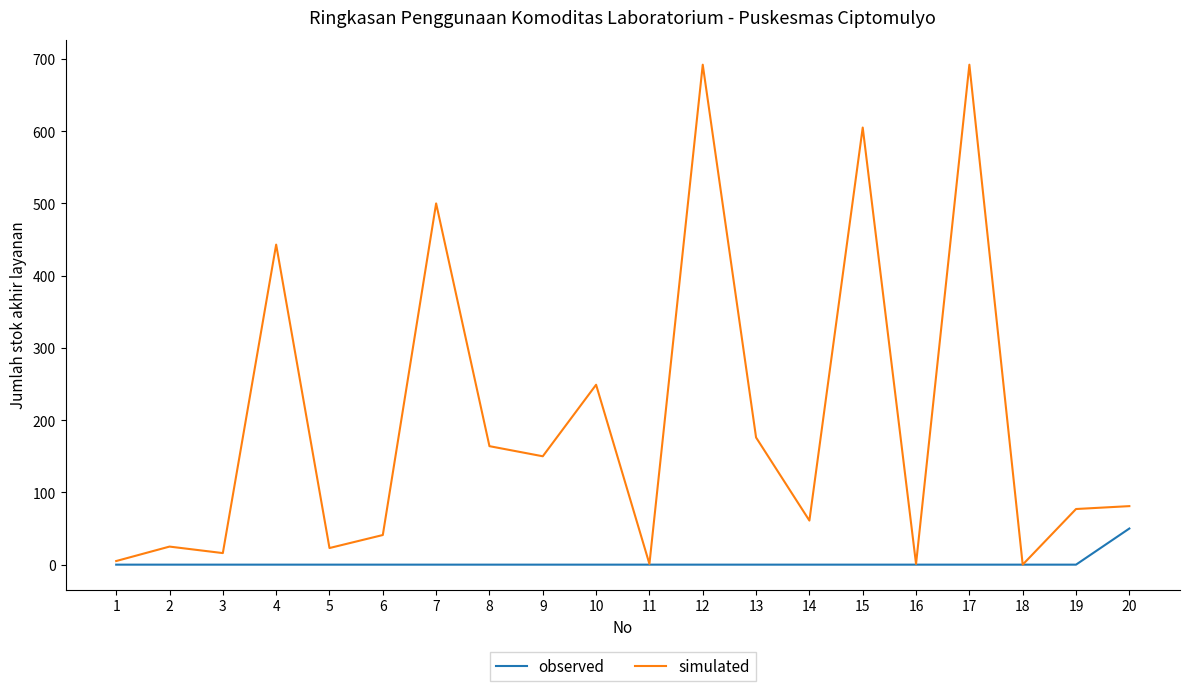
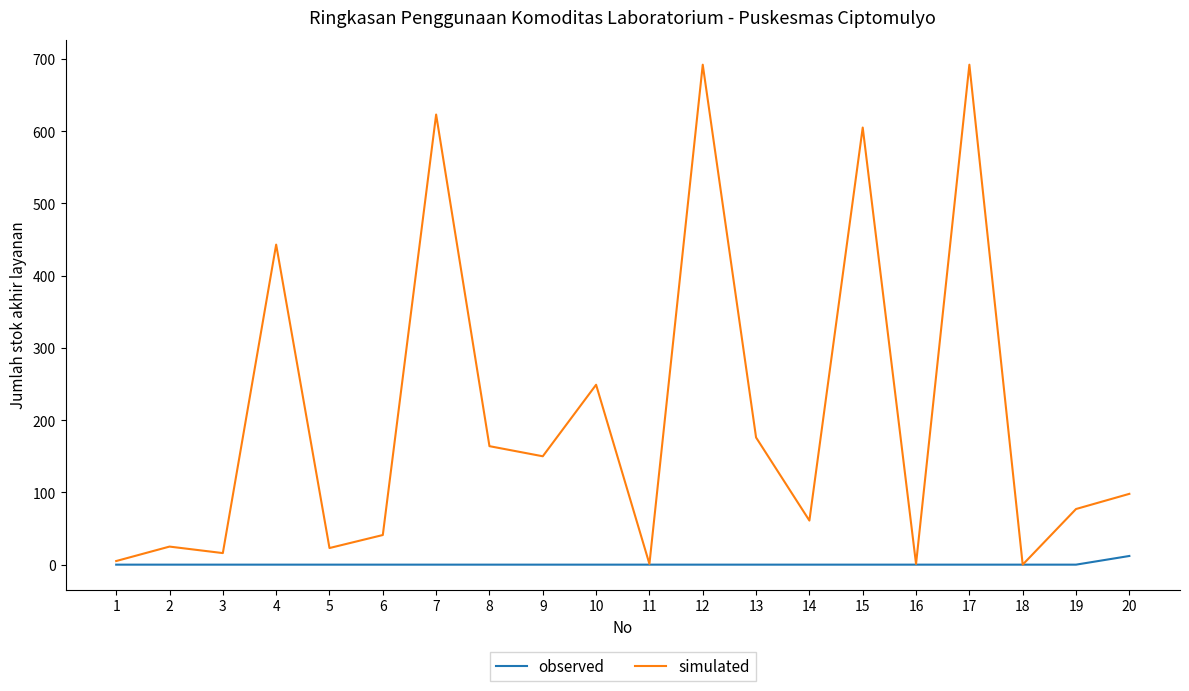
simulated, 7: 500 -> 620
observed, 20: 50 -> 10
simulated, 20: 80 -> 100
